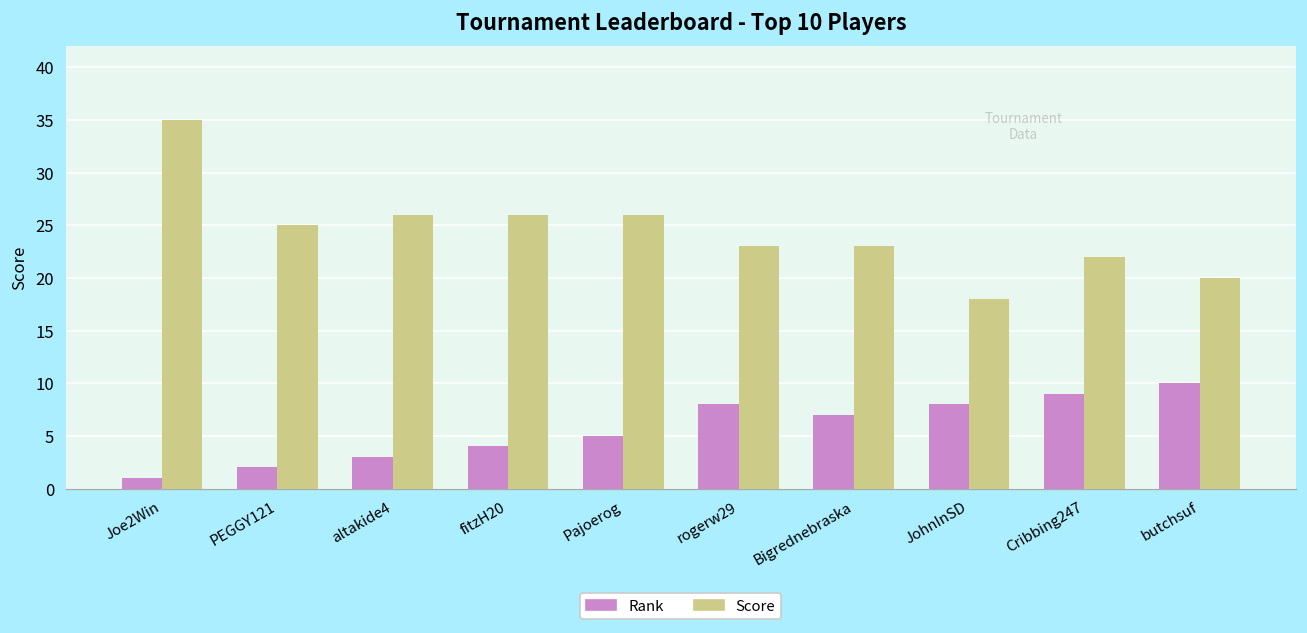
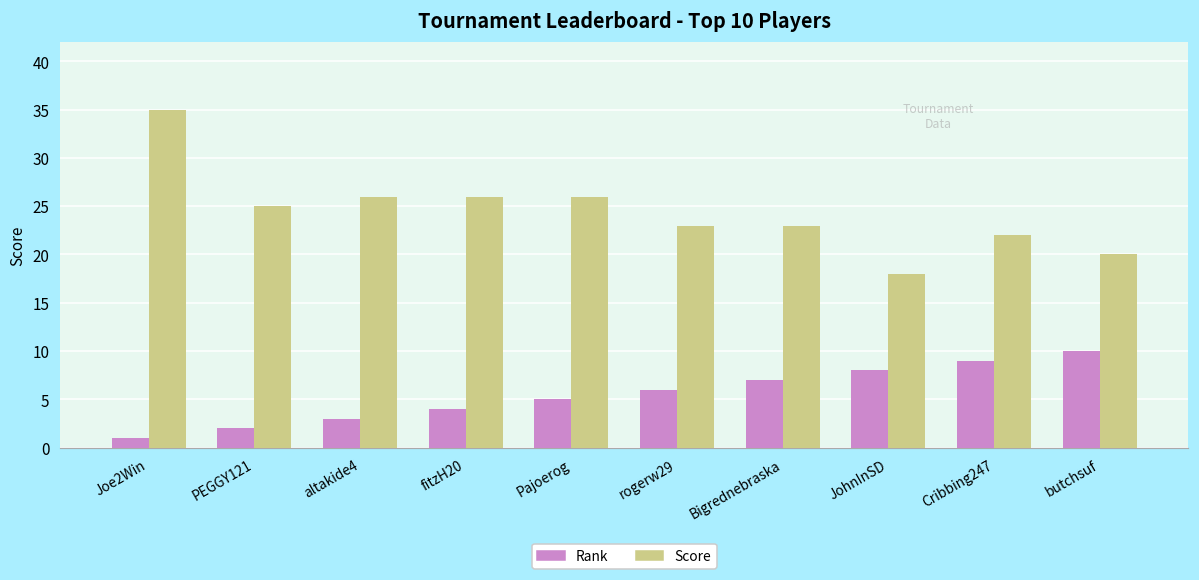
Rank, rogerw29: 8 -> 6
